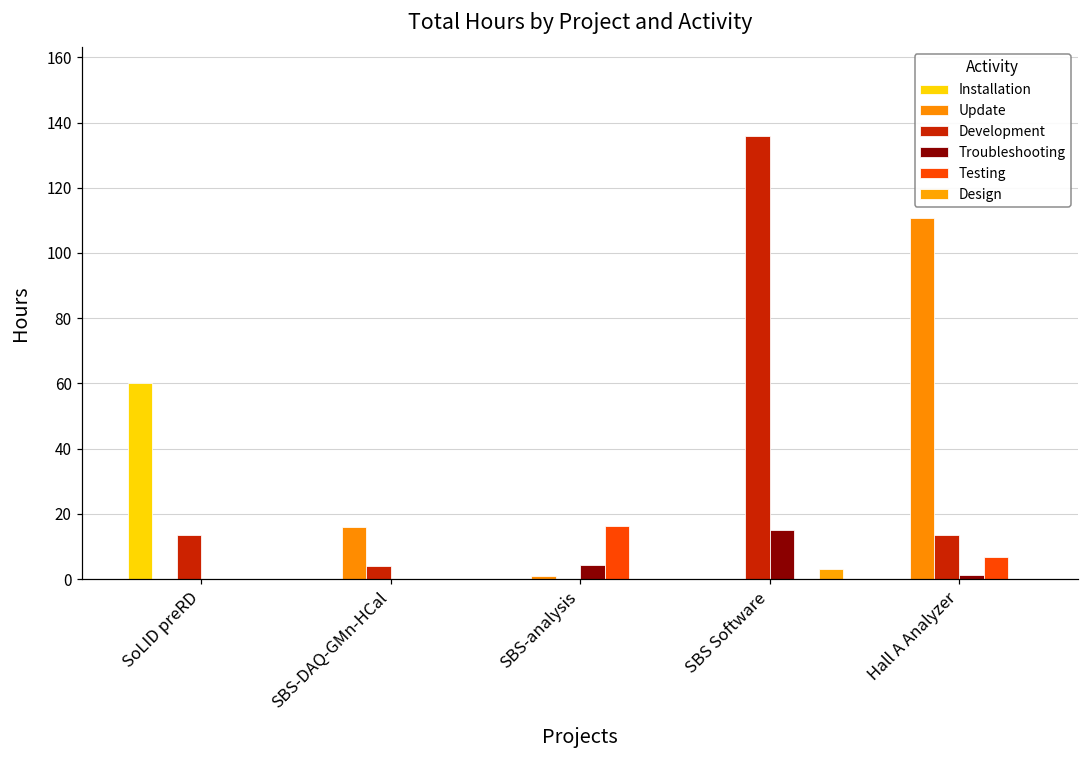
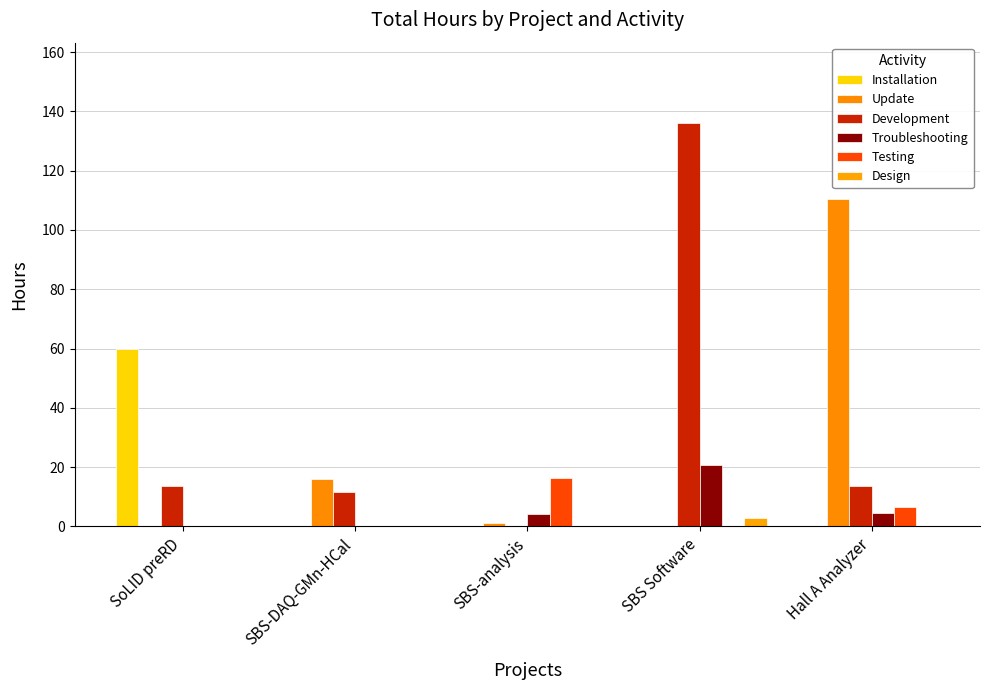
Development, SBS-DAQ-GMn-HCal: 4 -> 12
Troubleshooting, SBS Software: 15 -> 21
Troubleshooting, Hall A Analyzer: 1 -> 4
